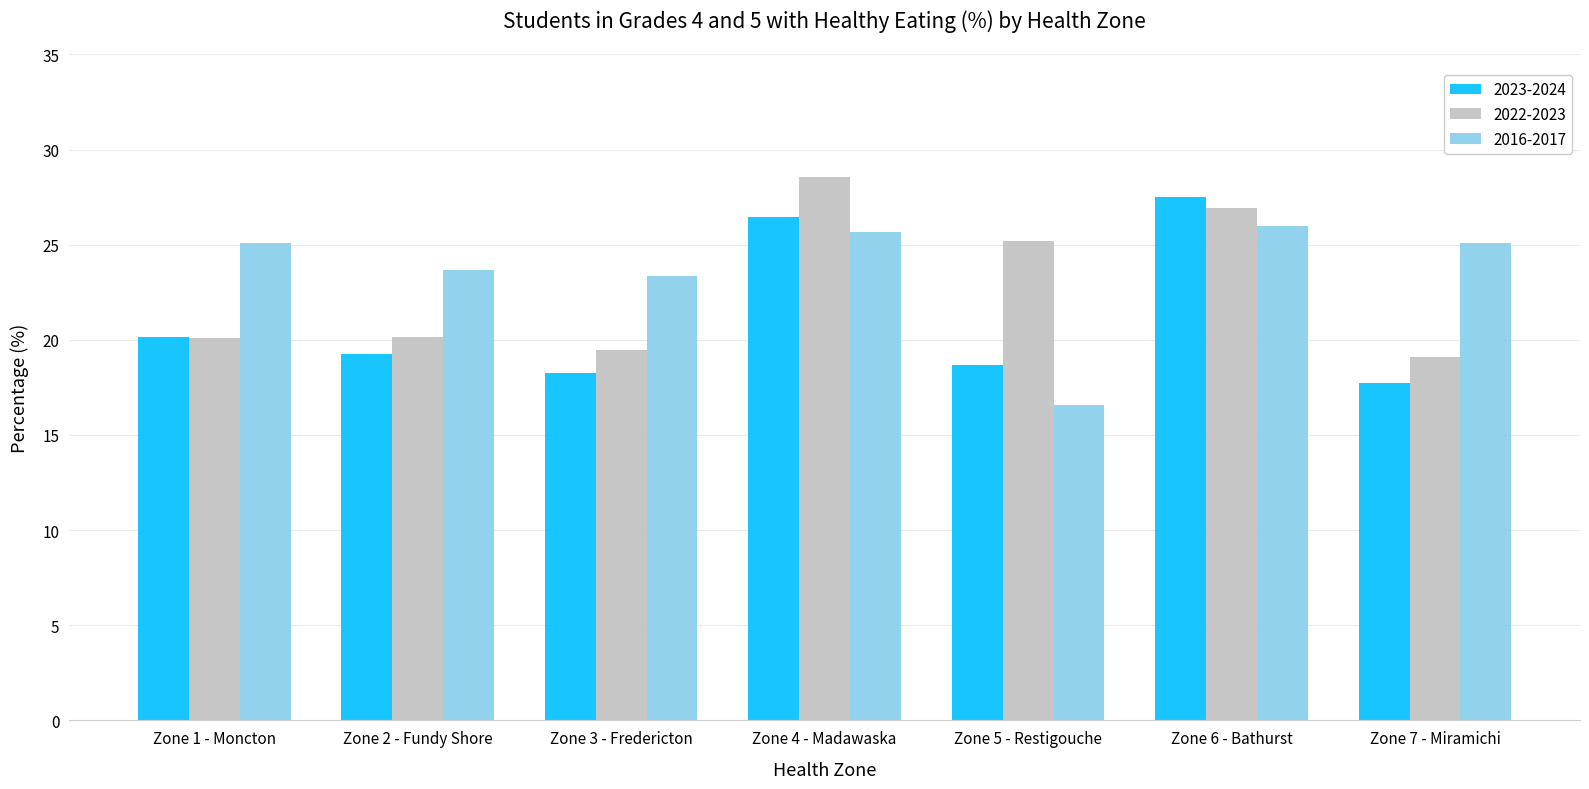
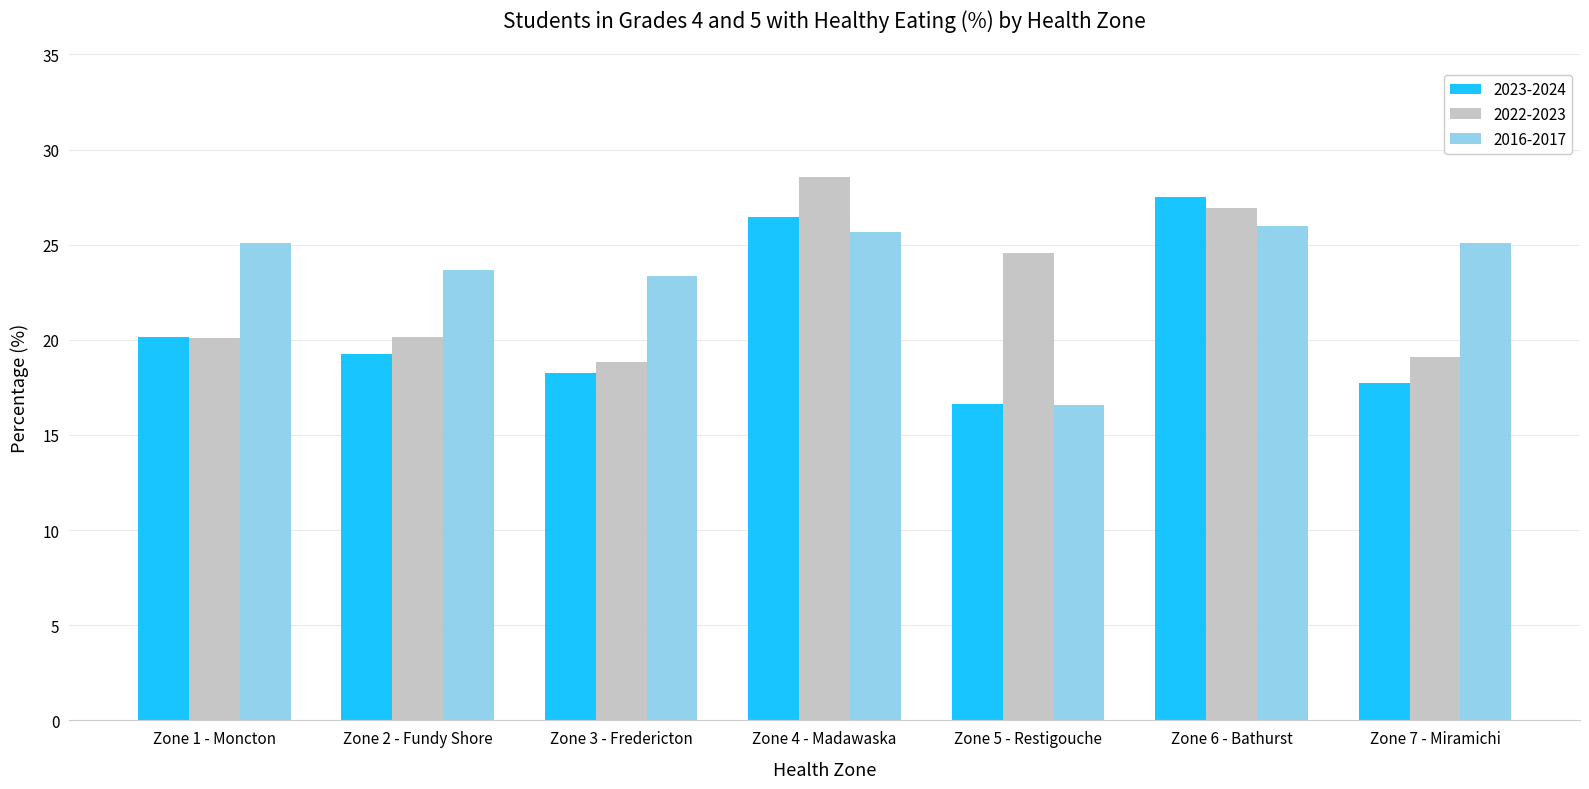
2022-2023, Zone 3 - Fredericton: 19.4 -> 18.8
2023-2024, Zone 5 - Restigouche: 18.7 -> 16.6
2022-2023, Zone 5 - Restigouche: 25.2 -> 24.6
